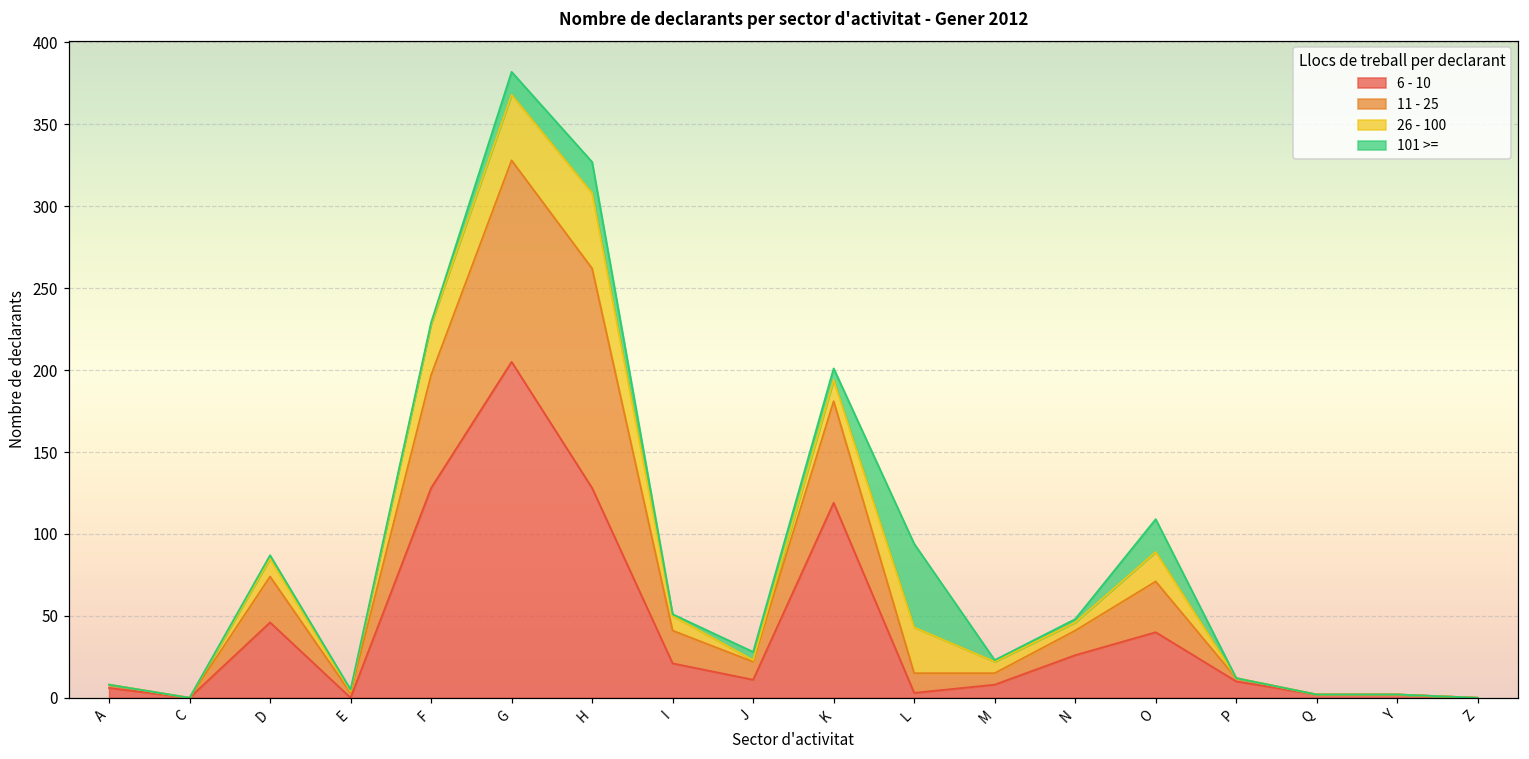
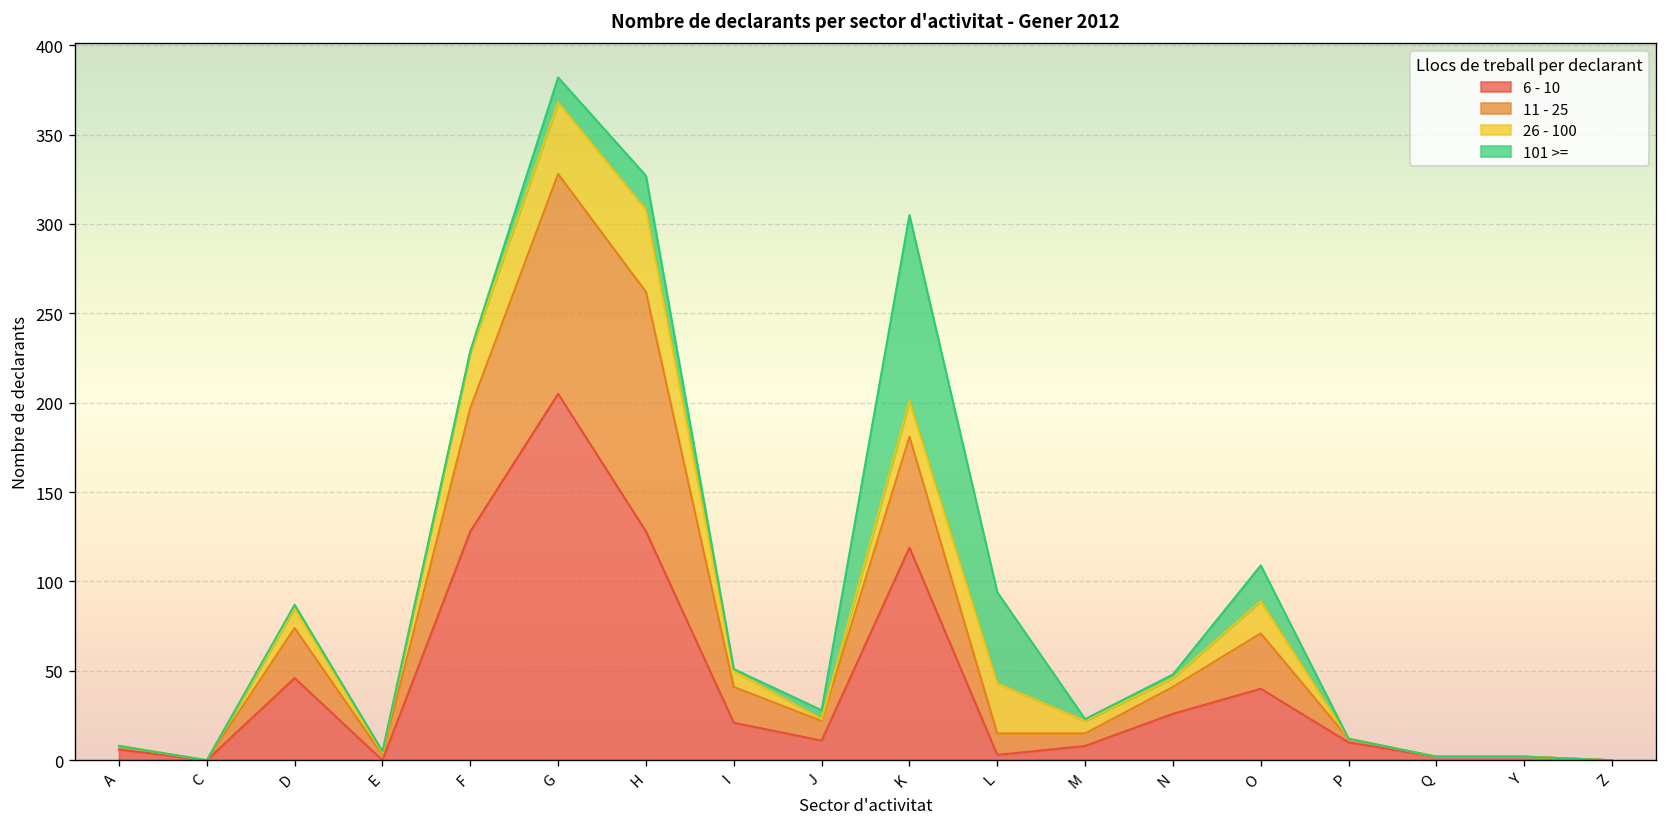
26 - 100, K: 13 -> 20
101 >=, K: 7 -> 104
